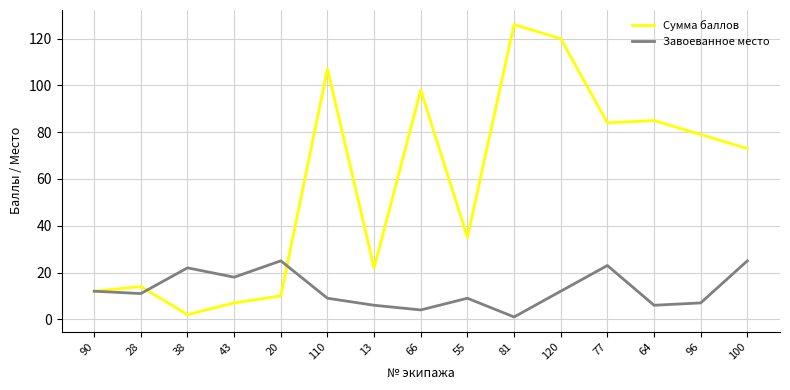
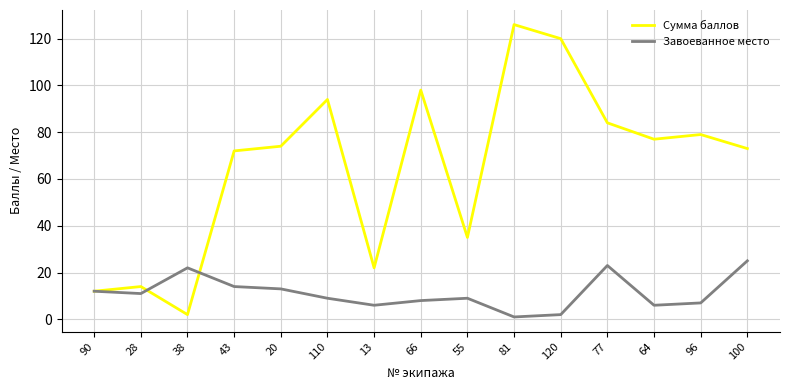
Сумма баллов, 43: 7 -> 72
Завоеванное место, 43: 18 -> 14
Сумма баллов, 20: 10 -> 74
Завоеванное место, 20: 25 -> 13
Сумма баллов, 110: 107 -> 94
Завоеванное место, 66: 4 -> 8
Завоеванное место, 120: 12 -> 2
Сумма баллов, 64: 85 -> 77
